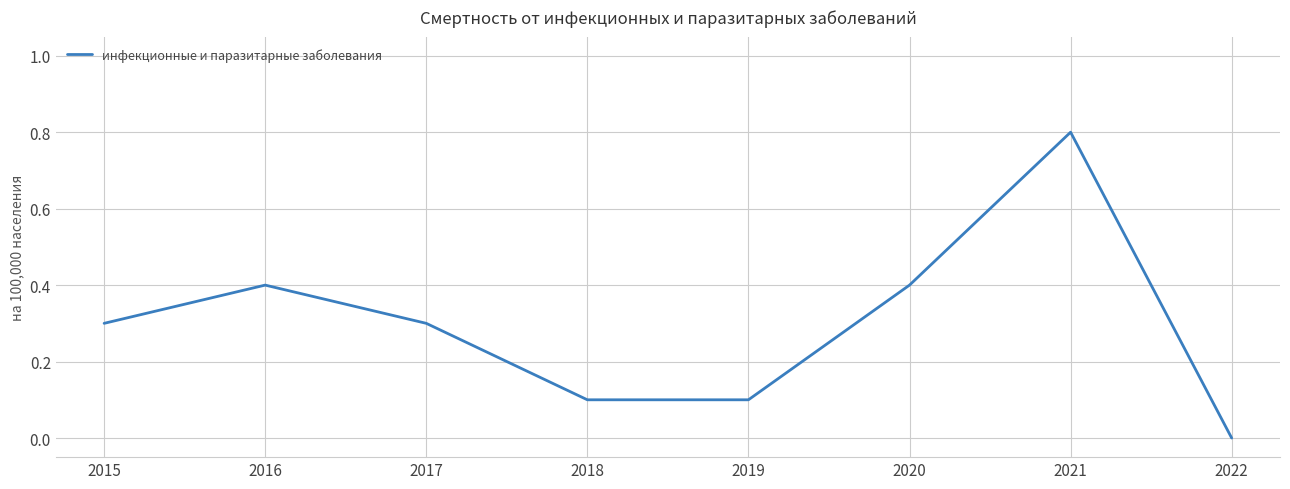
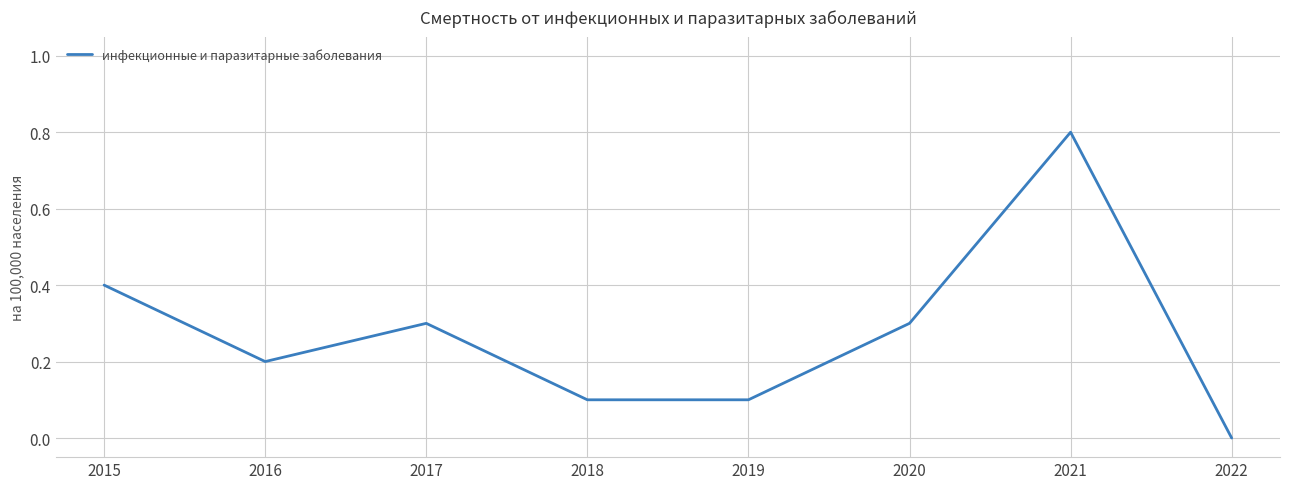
2015: 0.3 -> 0.4
2016: 0.4 -> 0.2
2020: 0.4 -> 0.3
